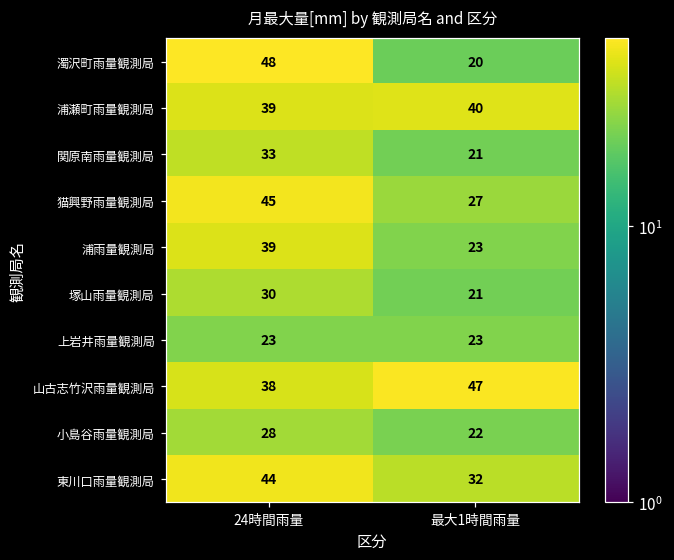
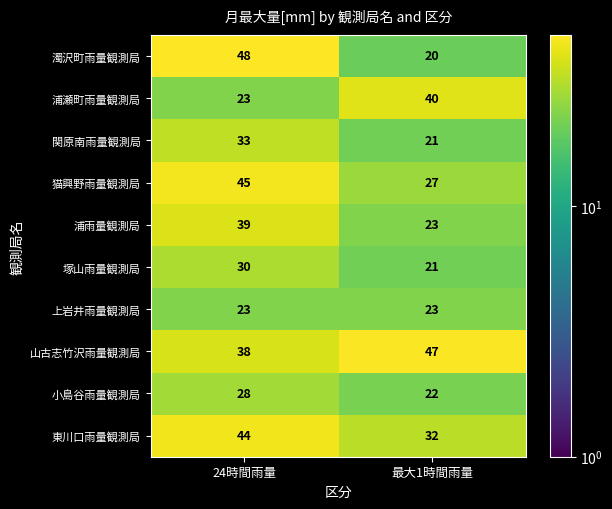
浦瀬町雨量観測局, 24時間雨量: 39 -> 23
